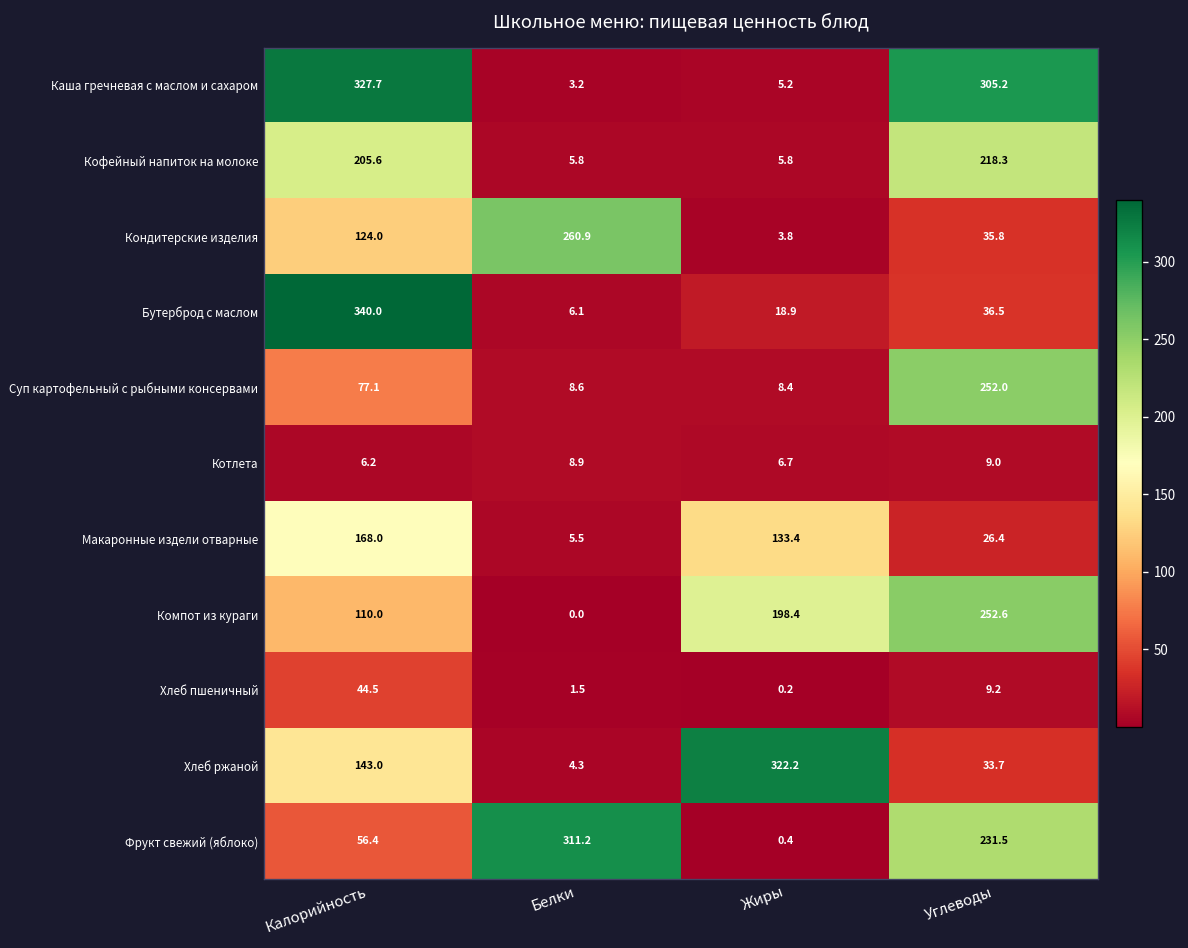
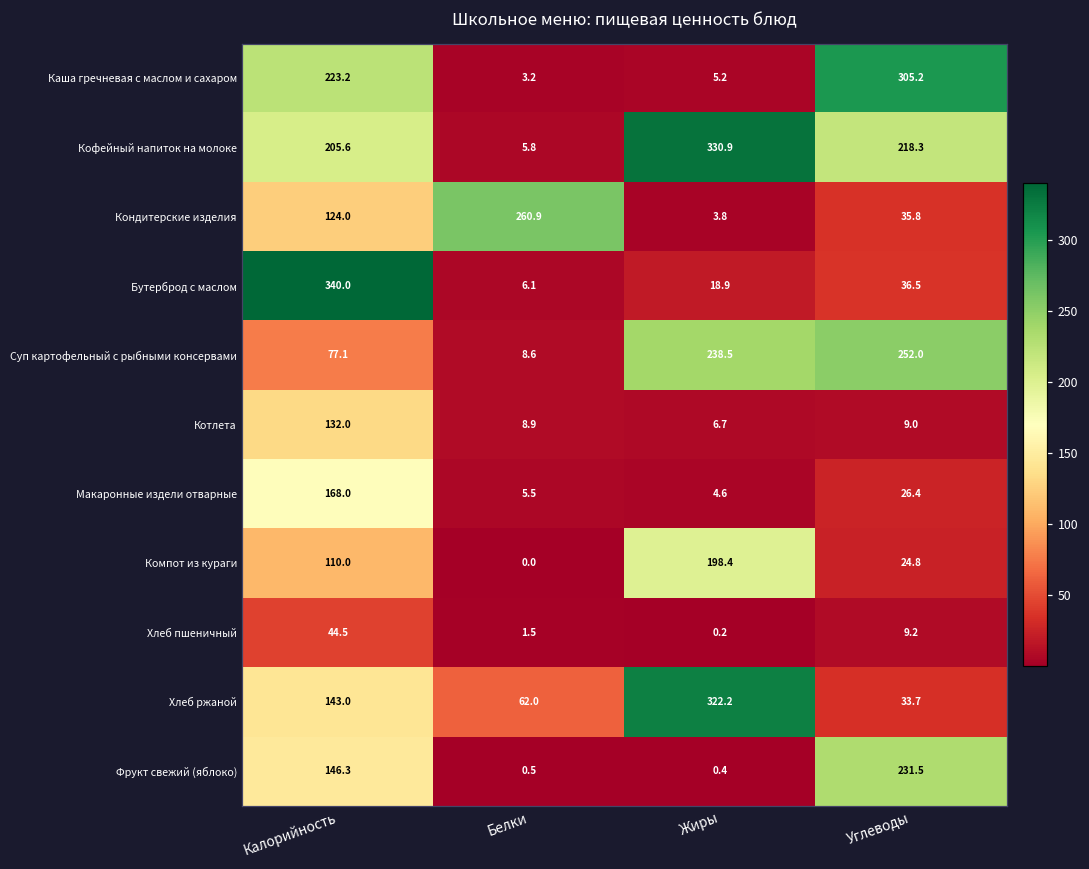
Каша гречневая с маслом и сахаром, Калорийность: 327.7 -> 223.2
Кофейный напиток на молоке, Жиры: 5.8 -> 330.9
Суп картофельный с рыбными консервами, Жиры: 8.4 -> 238.5
Котлета, Калорийность: 6.2 -> 132.0
Макаронные издели отварные, Жиры: 133.4 -> 4.6
Компот из кураги, Углеводы: 252.6 -> 24.8
Хлеб ржаной, Белки: 4.3 -> 62.0
Фрукт свежий (яблоко), Калорийность: 56.4 -> 146.3
Фрукт свежий (яблоко), Белки: 311.2 -> 0.5
